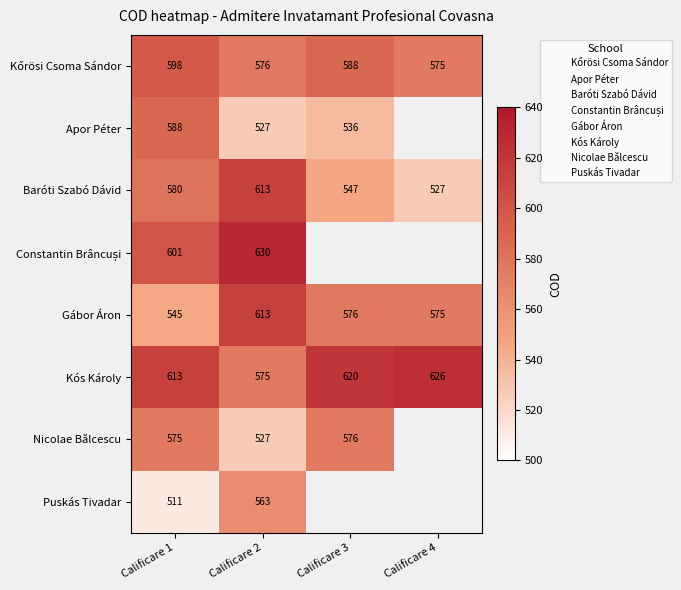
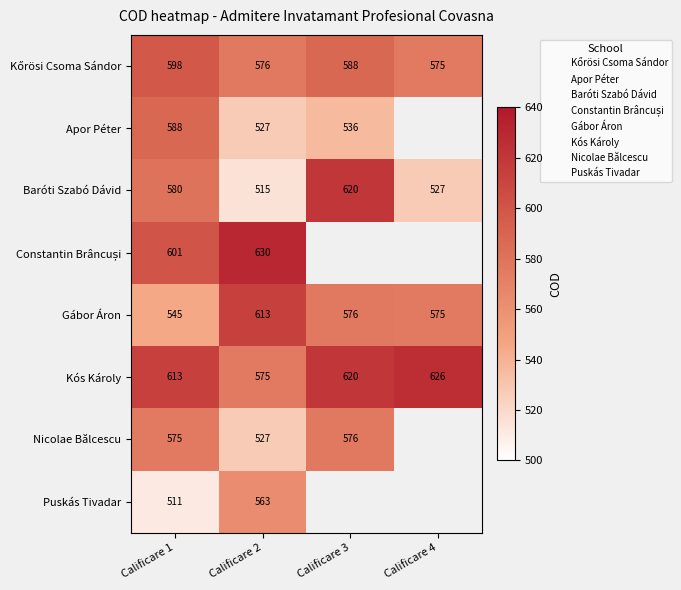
Baróti Szabó Dávid, Calificare 2: 613 -> 515
Baróti Szabó Dávid, Calificare 3: 547 -> 620
